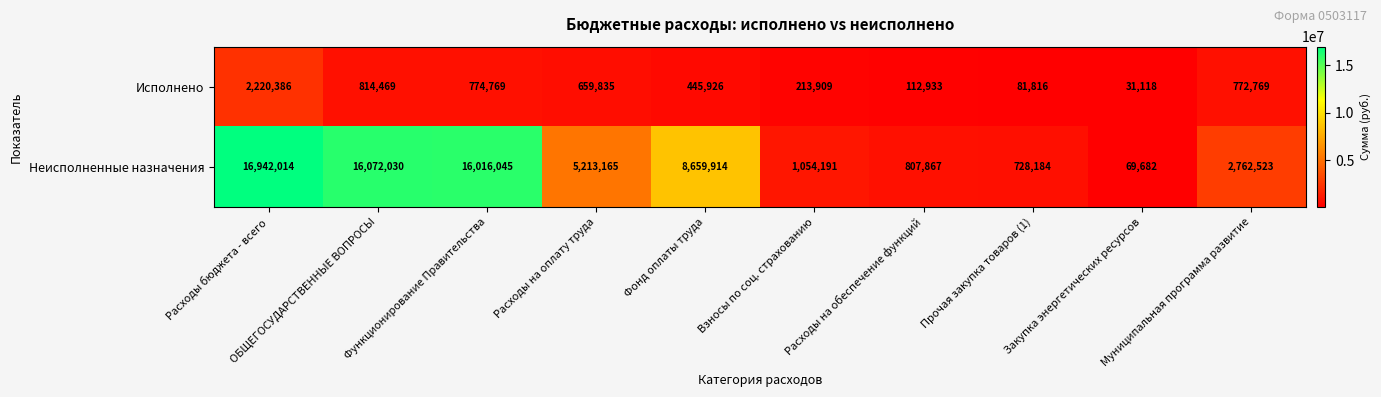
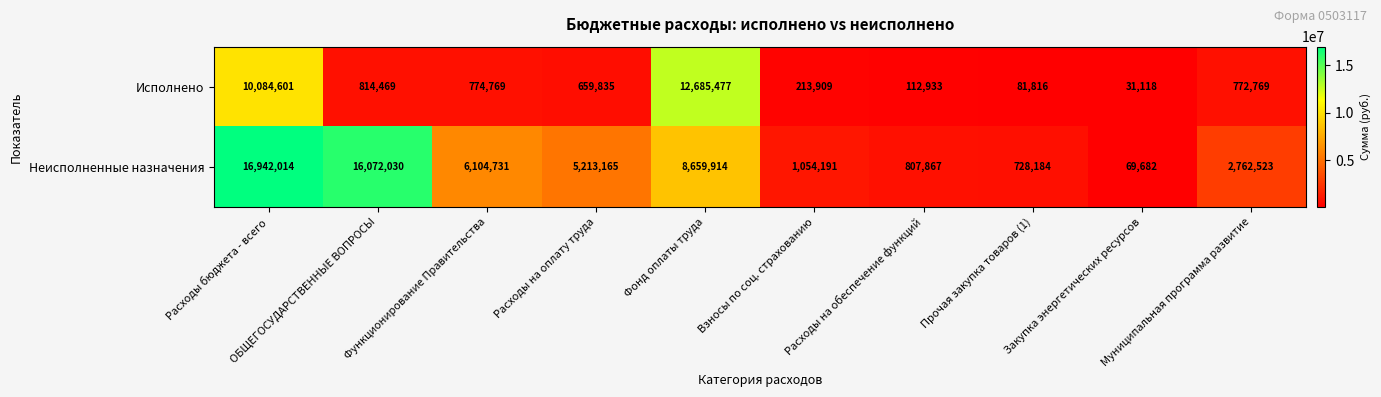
Исполнено, Расходы бюджета - всего: 2,220,386 -> 10,084,601
Исполнено, Фонд оплаты труда: 445,926 -> 12,685,477
Неисполненные назначения, Функционирование Правительства: 16,016,045 -> 6,104,731
